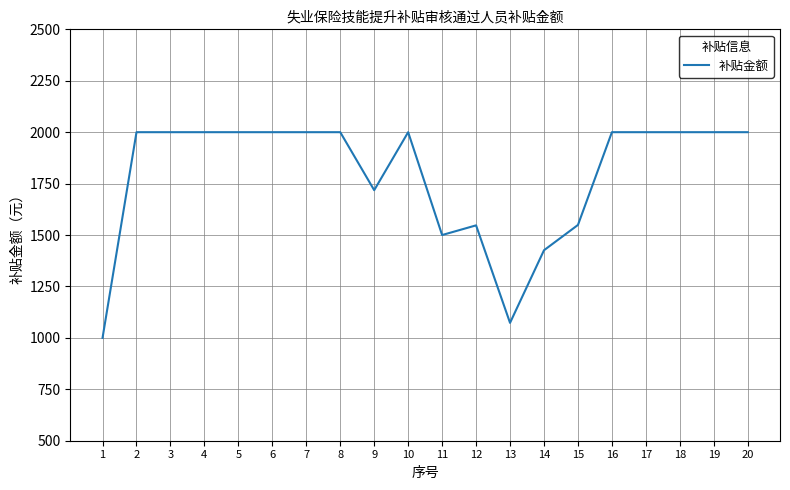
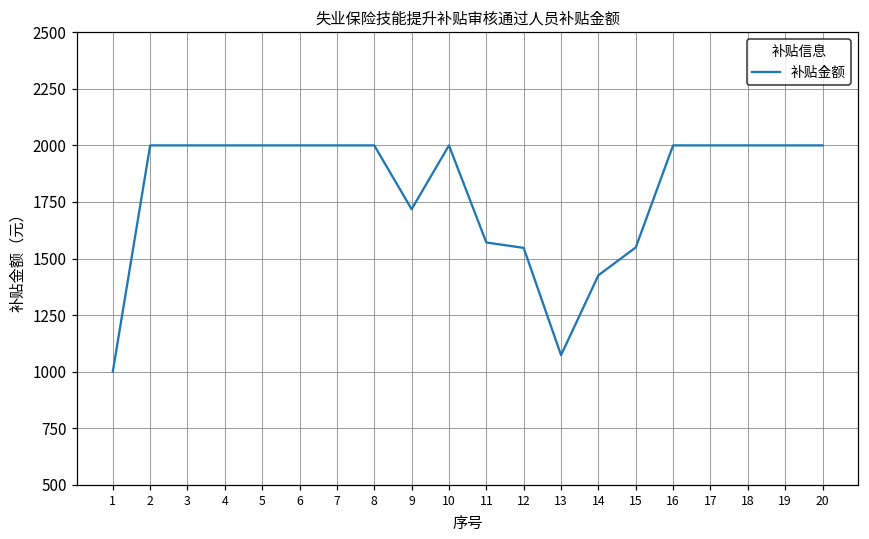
11: 1500 -> 1570
